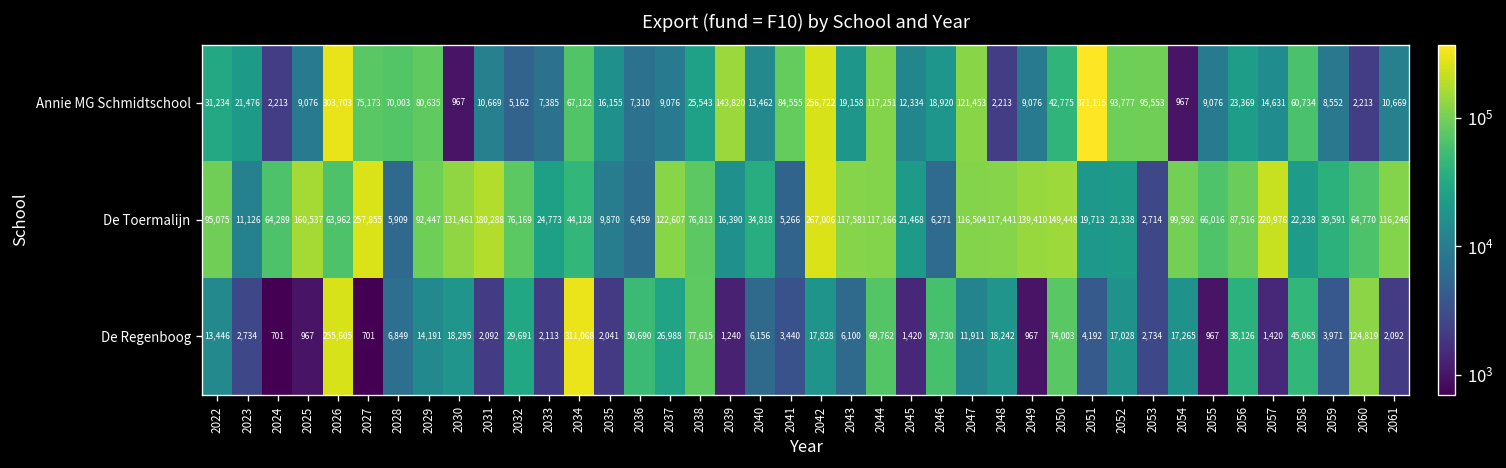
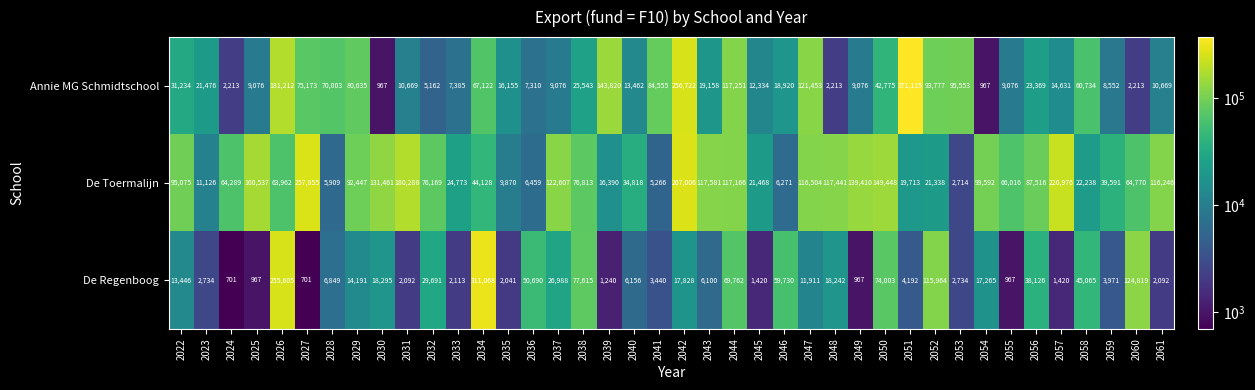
Annie MG Schmidtschool, 2026: 303,703 -> 181,212
De Regenboog, 2052: 17,028 -> 115,964
